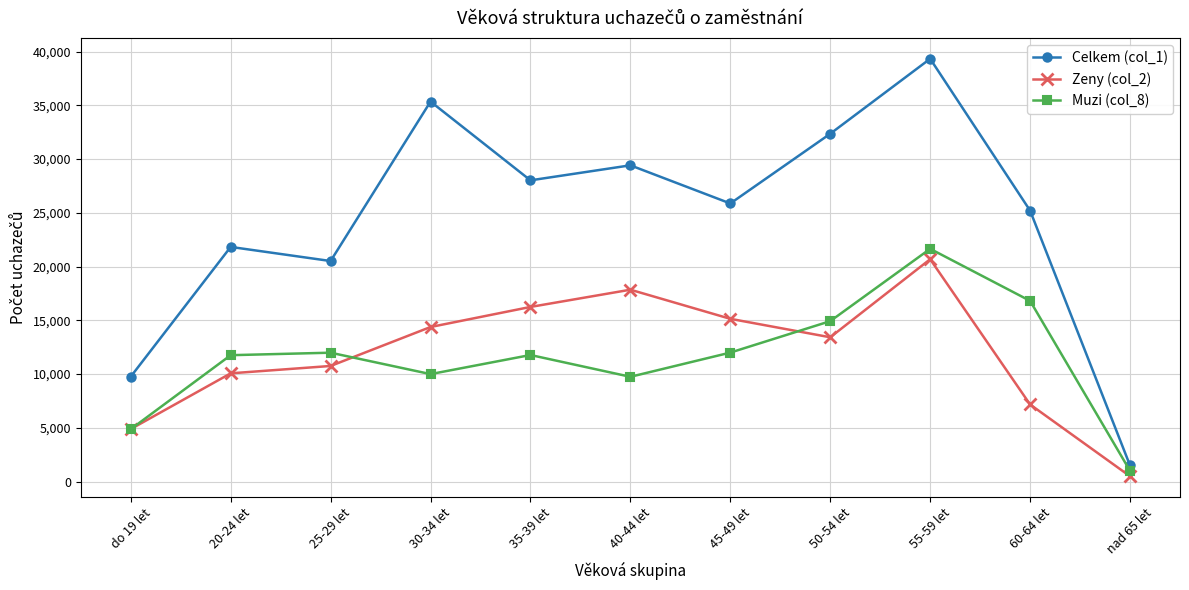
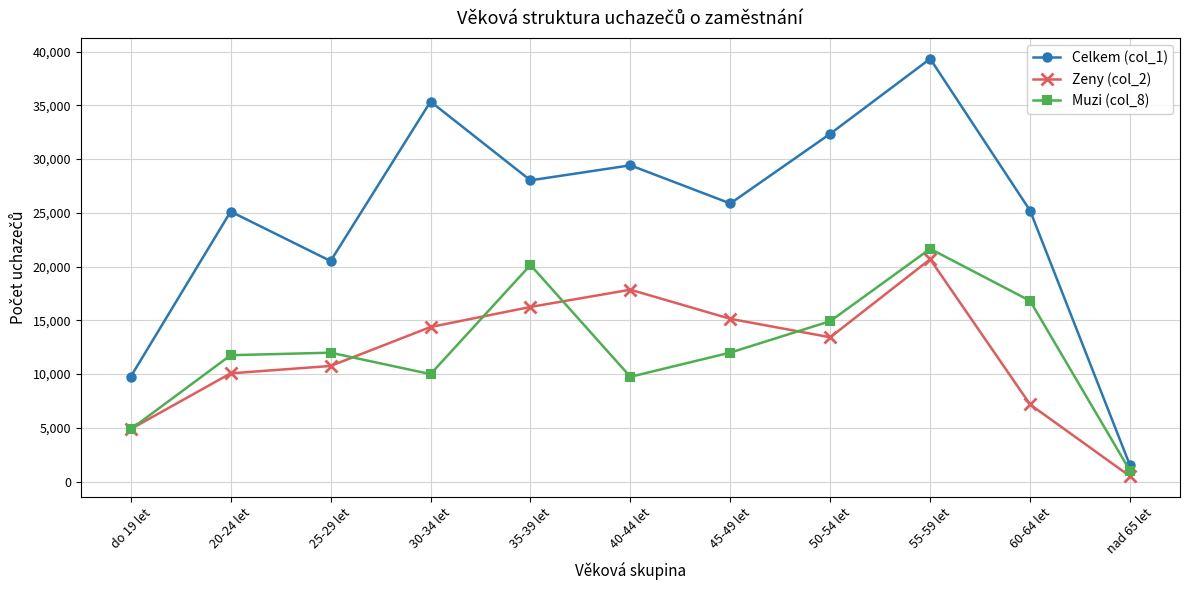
Celkem (col_1), 20-24 let: 21,800 -> 25,100
Muzi (col_8), 35-39 let: 11,800 -> 20,100
